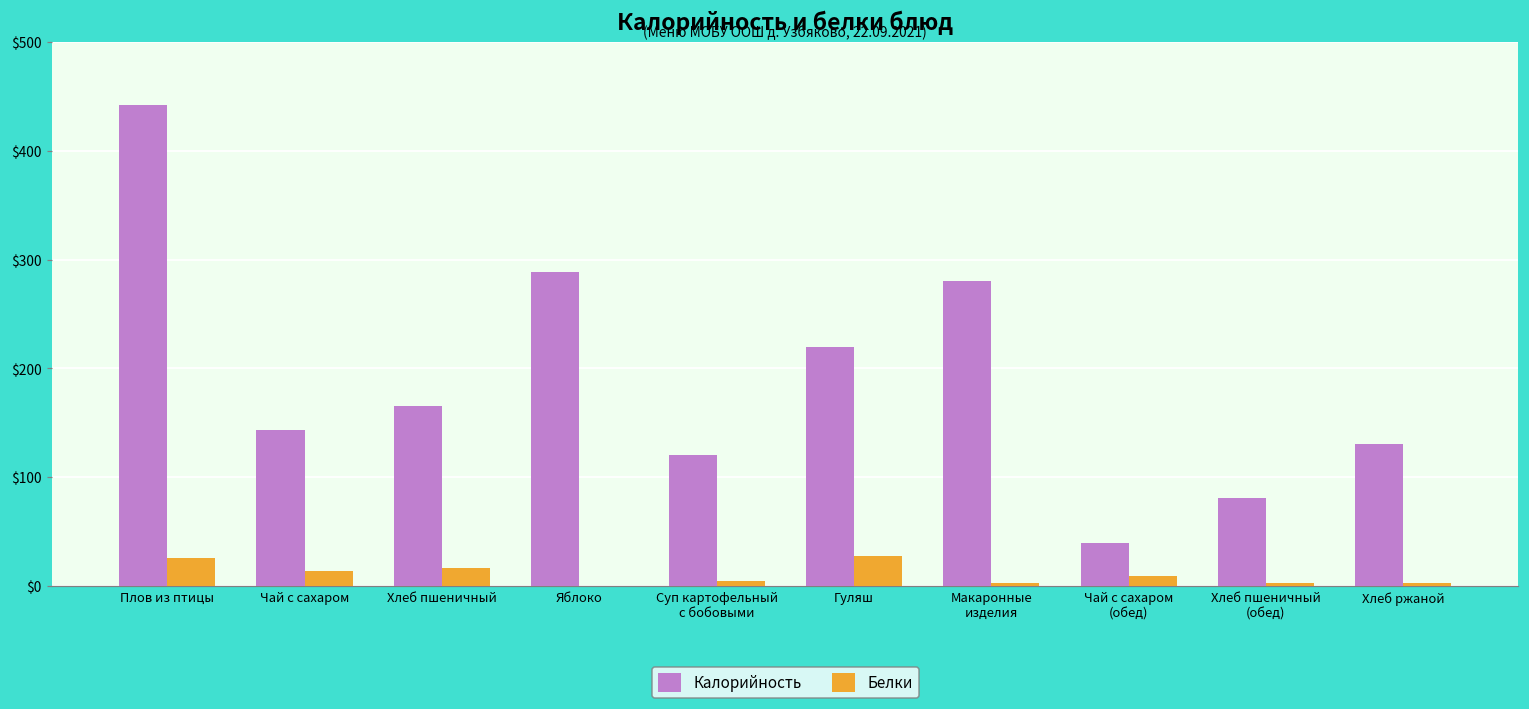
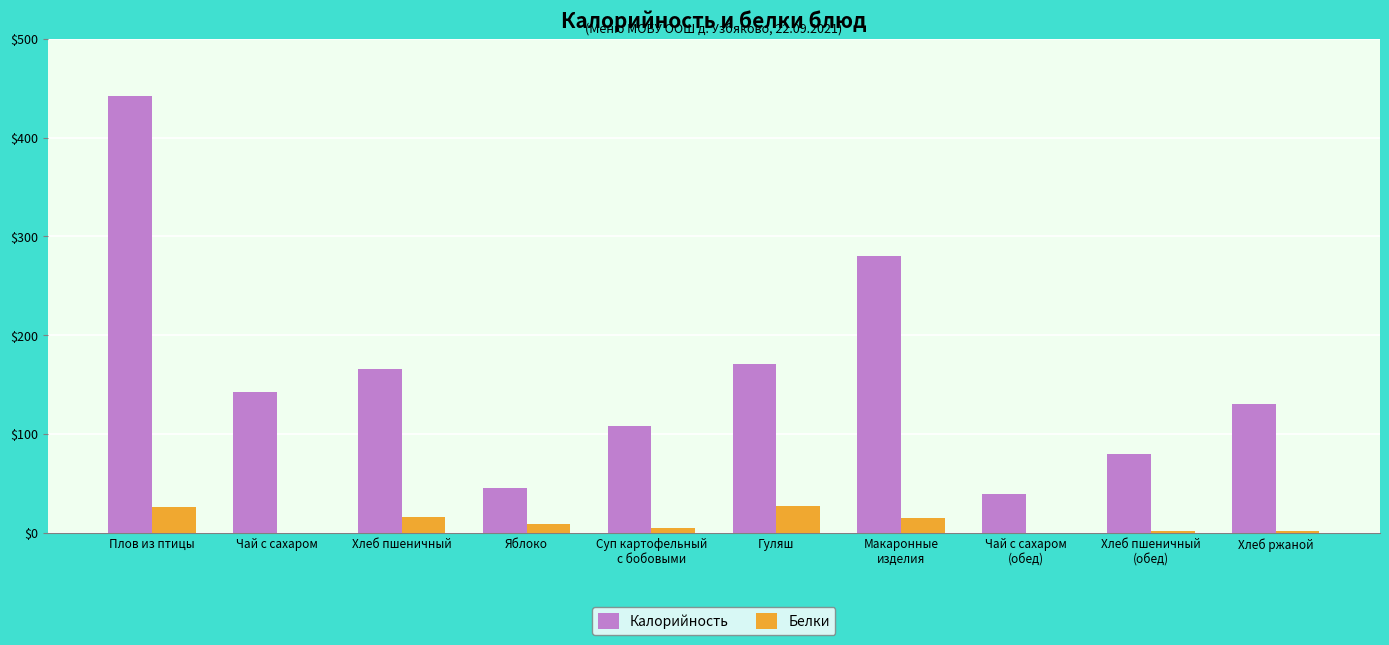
Белки, Чай с сахаром: $10 -> $0
Калорийность, Яблоко: $290 -> $50
Белки, Яблоко: $0 -> $10
Калорийность, Суп картофельный с бобовыми: $120 -> $110
Калорийность, Гуляш: $220 -> $170
Белки, Макаронные изделия: $0 -> $20
Белки, Чай с сахаром (обед): $10 -> $0
